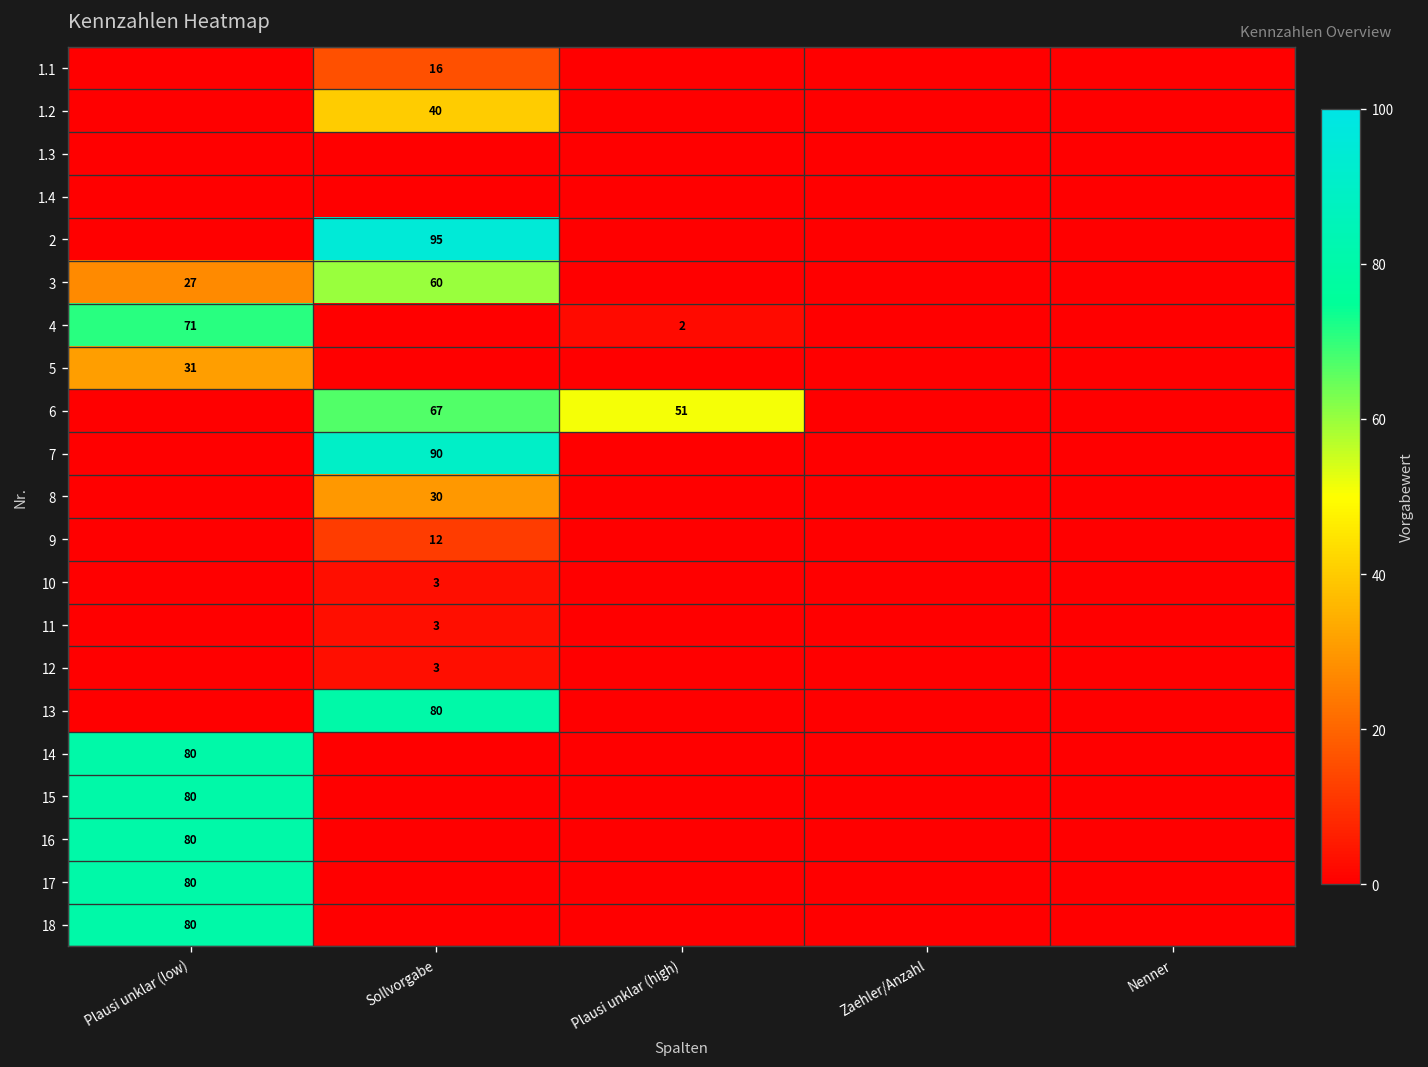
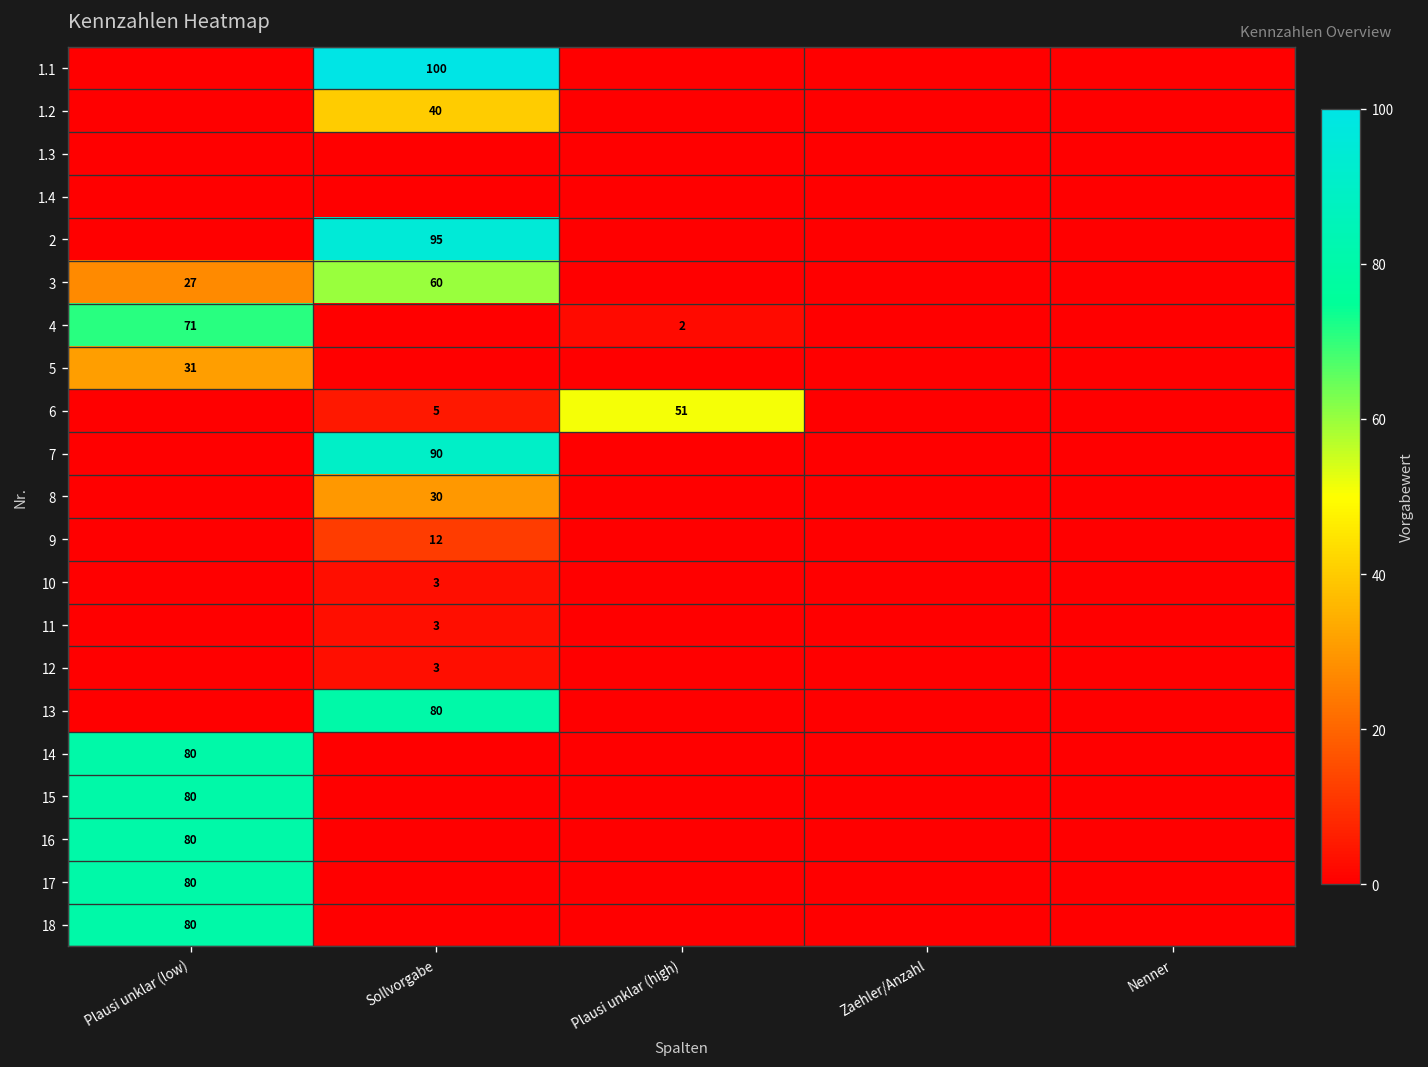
1.1, Sollvorgabe: 16 -> 100
6, Sollvorgabe: 67 -> 5
